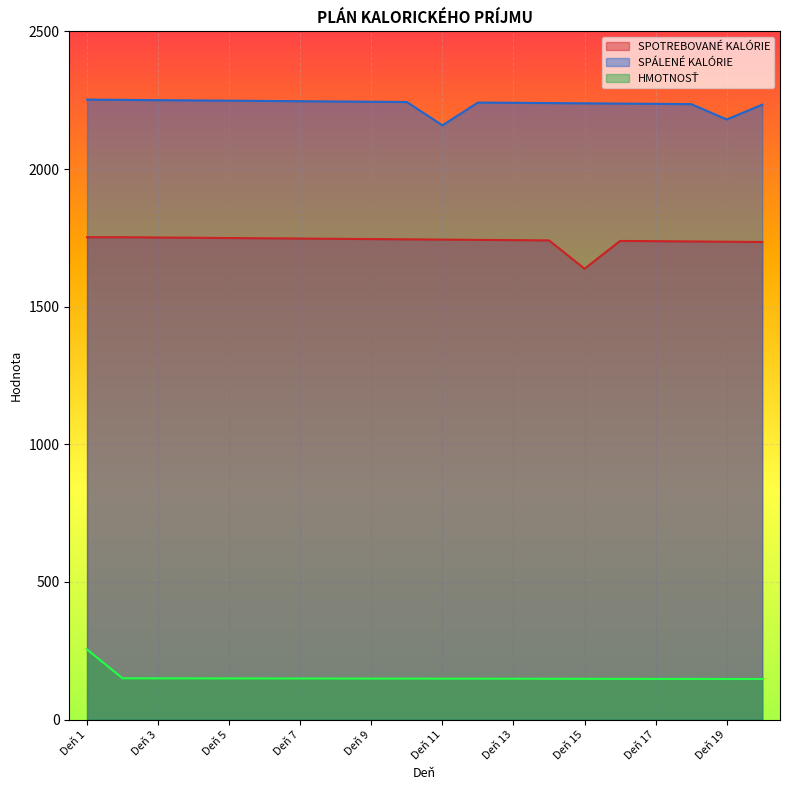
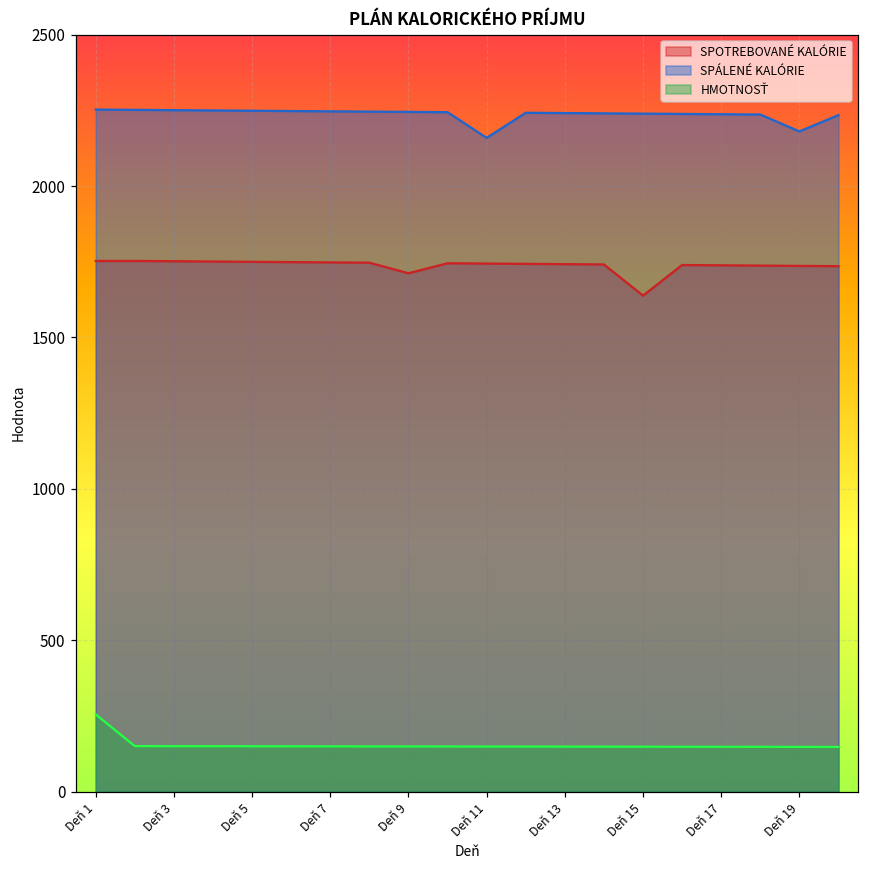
SPOTREBOVANÉ KALÓRIE, Deň 9: 1750 -> 1710
